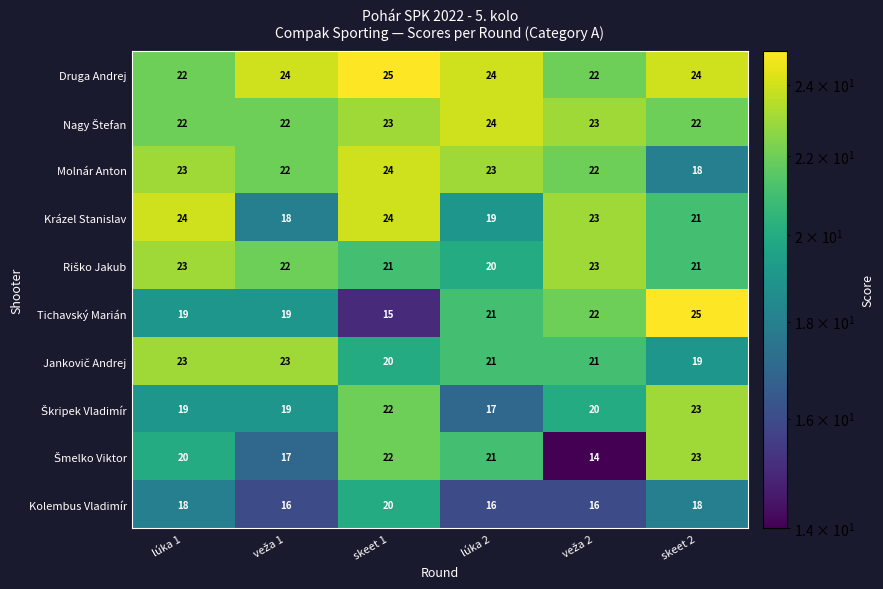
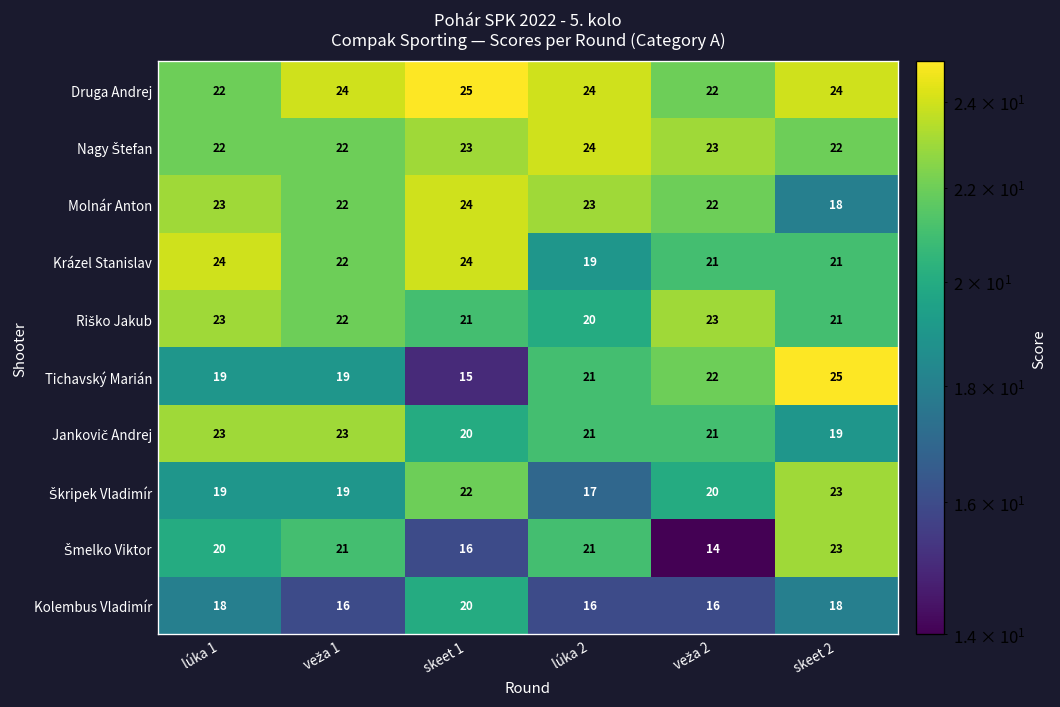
Krázel Stanislav, veža 1: 18 -> 22
Krázel Stanislav, veža 2: 23 -> 21
Šmelko Viktor, veža 1: 17 -> 21
Šmelko Viktor, skeet 1: 22 -> 16
